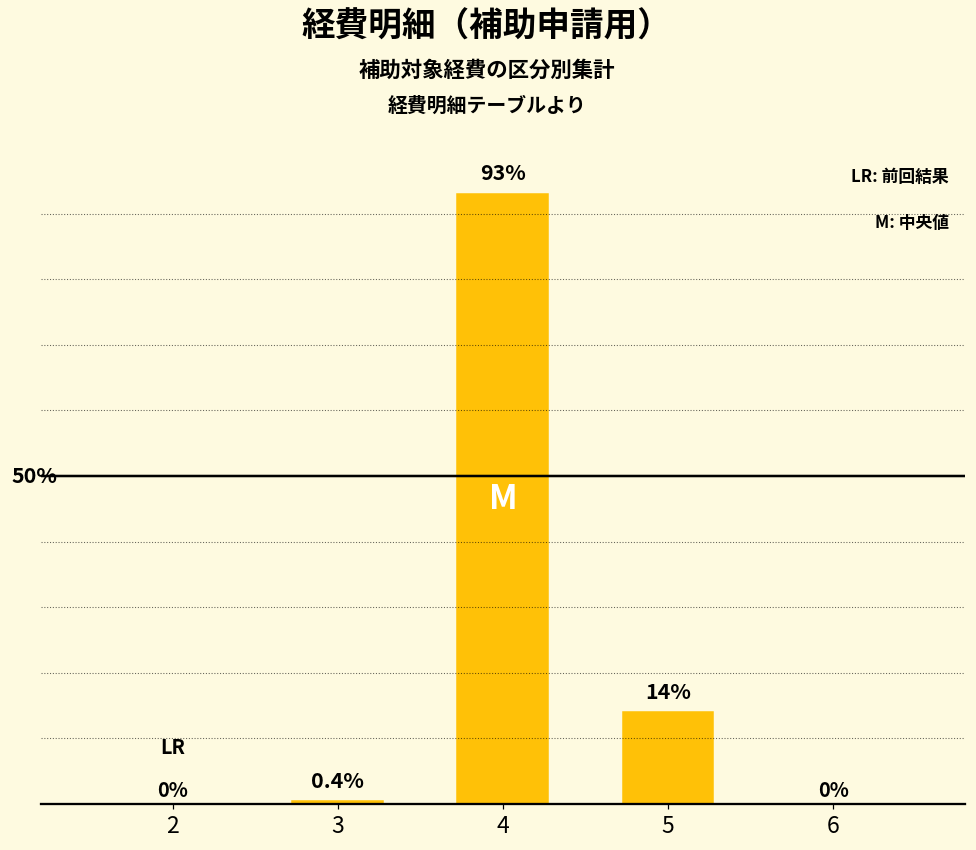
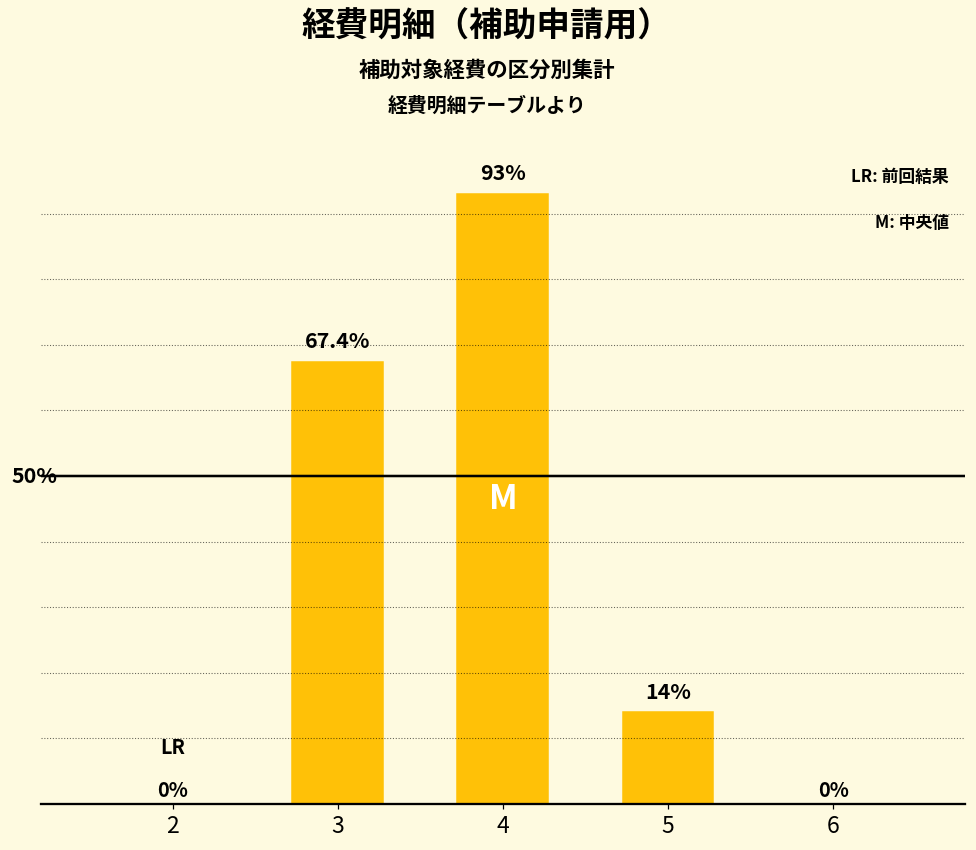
3: 0.4% -> 67.4%
